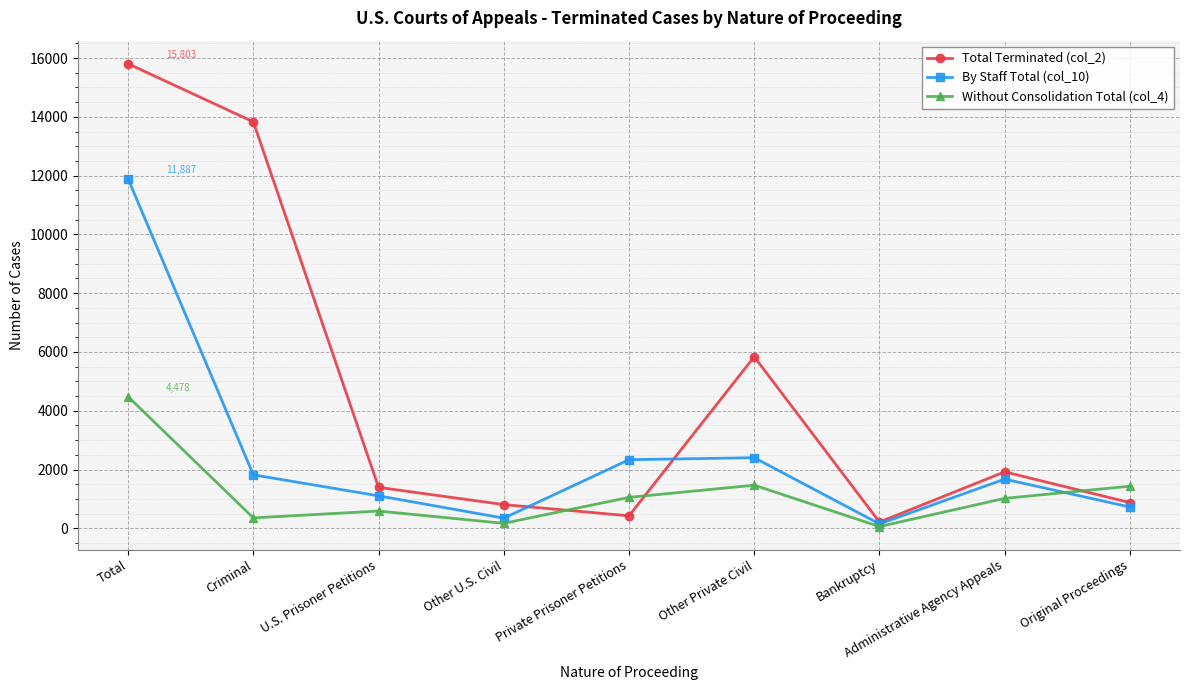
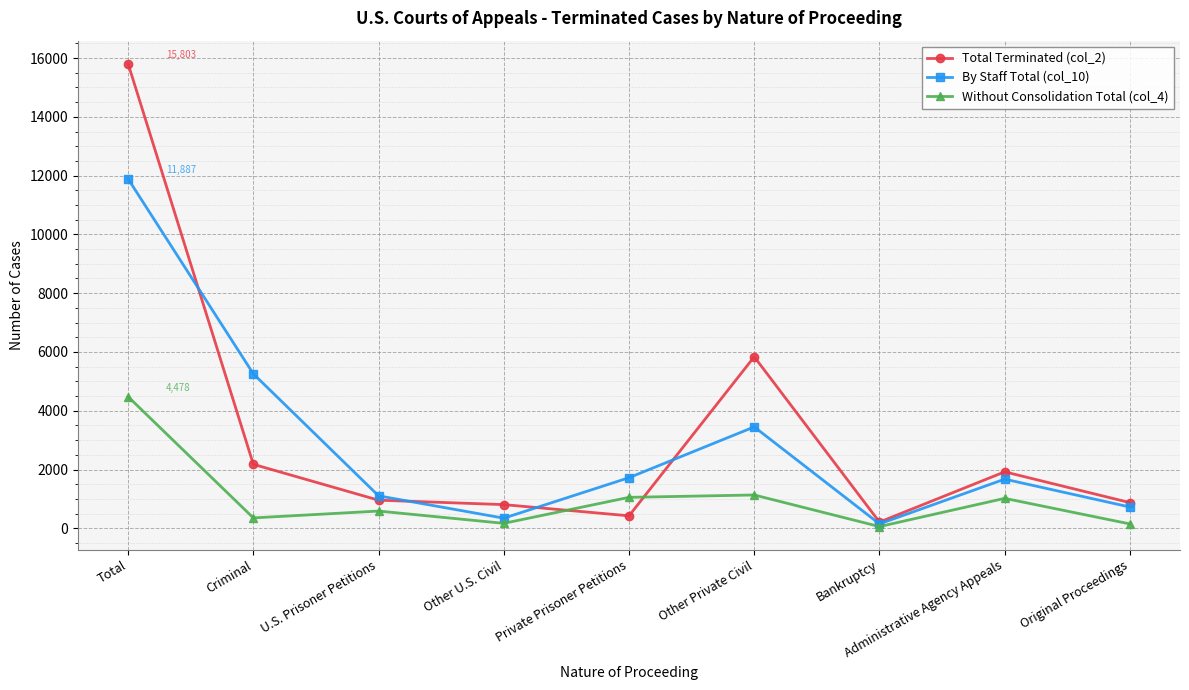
Total Terminated (col_2), Criminal: 13800 -> 2200
By Staff Total (col_10), Criminal: 1800 -> 5300
Total Terminated (col_2), U.S. Prisoner Petitions: 1400 -> 1000
By Staff Total (col_10), Private Prisoner Petitions: 2300 -> 1700
By Staff Total (col_10), Other Private Civil: 2400 -> 3500
Without Consolidation Total (col_4), Other Private Civil: 1500 -> 1100
Without Consolidation Total (col_4), Original Proceedings: 1400 -> 200
